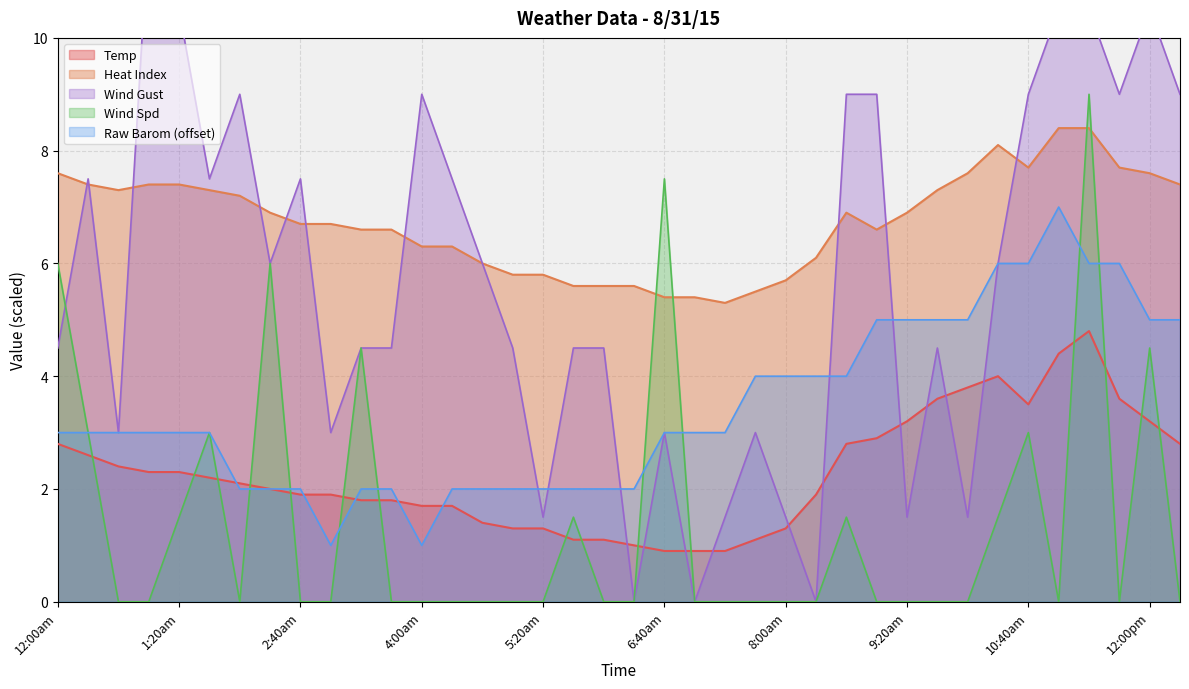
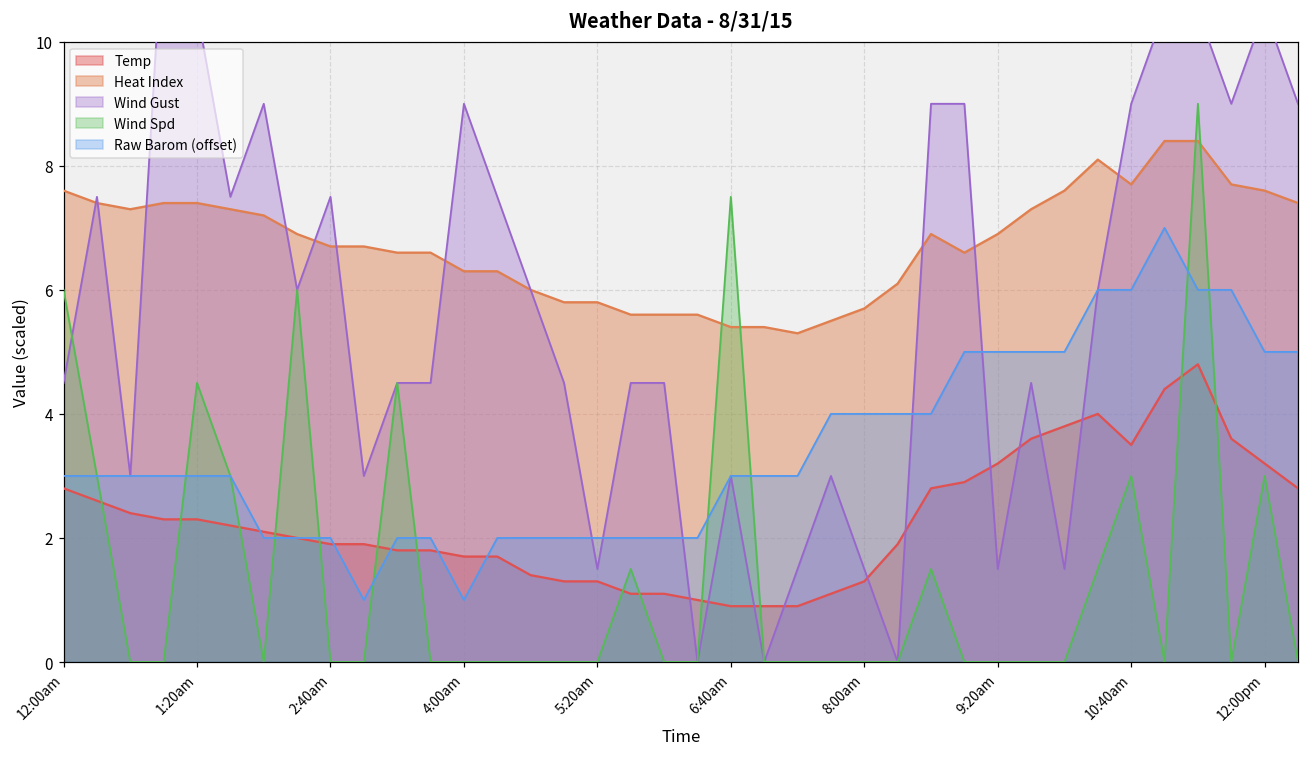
Wind Spd, 1:20am: 1.5 -> 4.5
Wind Spd, 12:00pm: 4.5 -> 3.0
